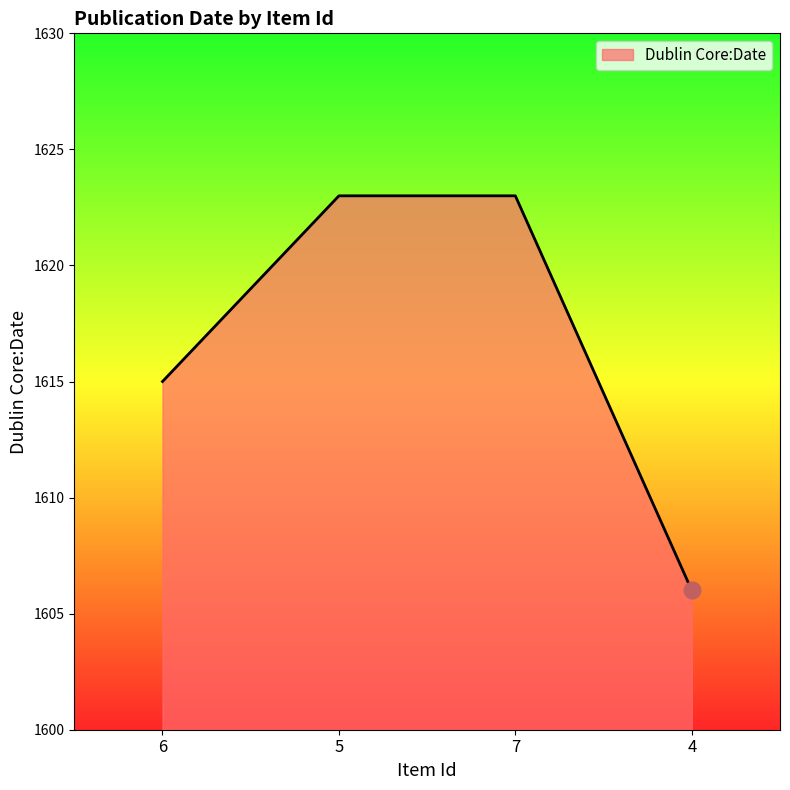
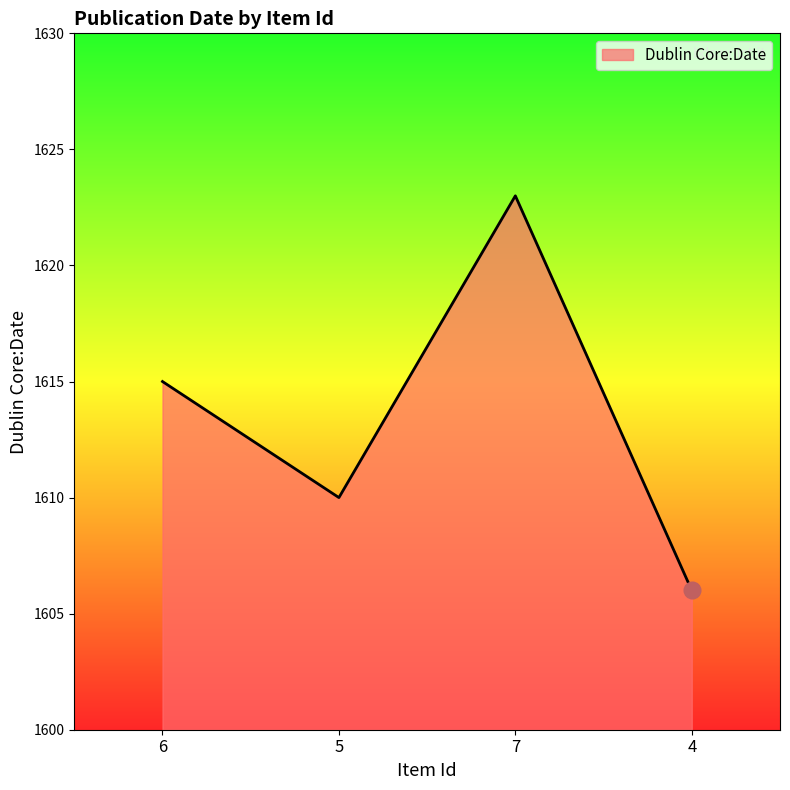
Dublin Core:Date, 5: 1623 -> 1610
